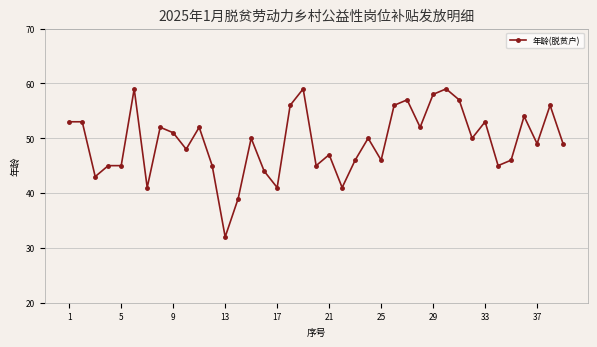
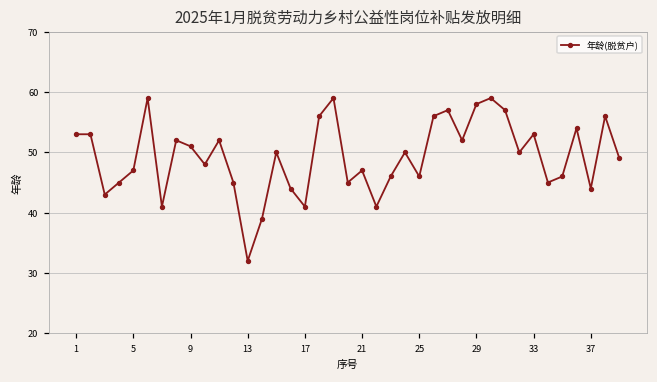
5: 45 -> 47
37: 49 -> 44
